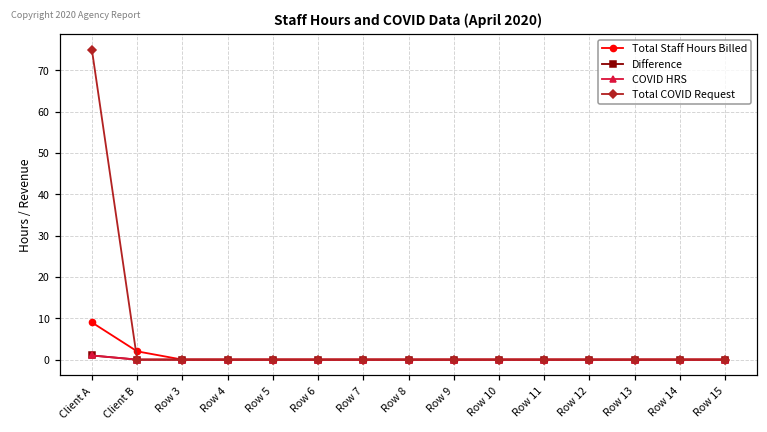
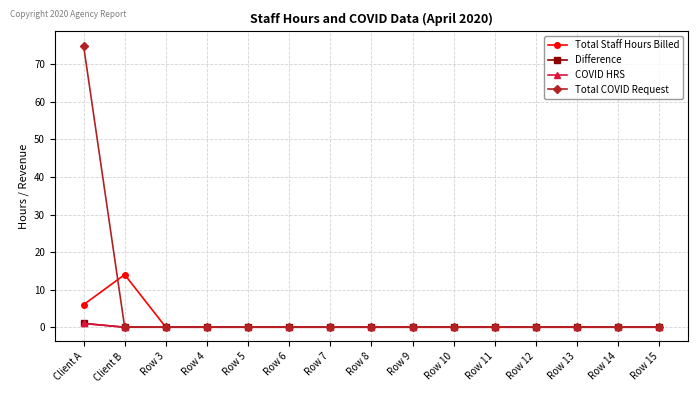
Total Staff Hours Billed, Client A: 9 -> 6
Total Staff Hours Billed, Client B: 2 -> 14
